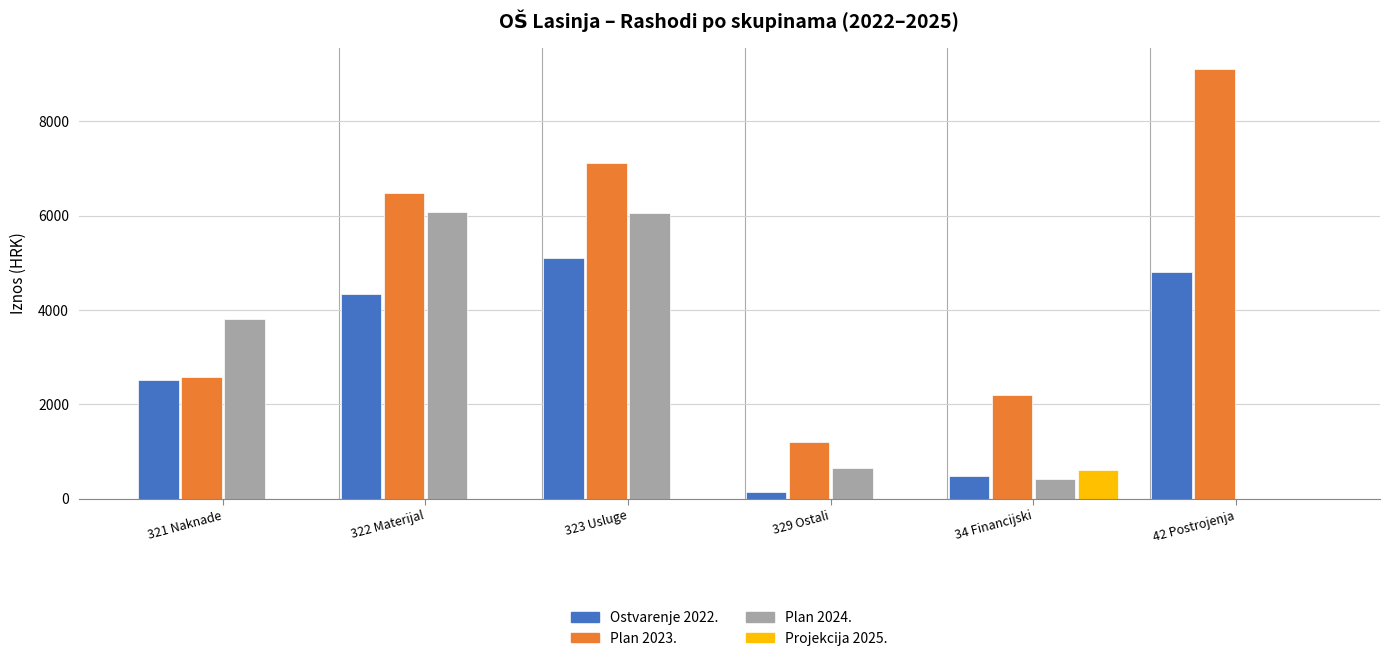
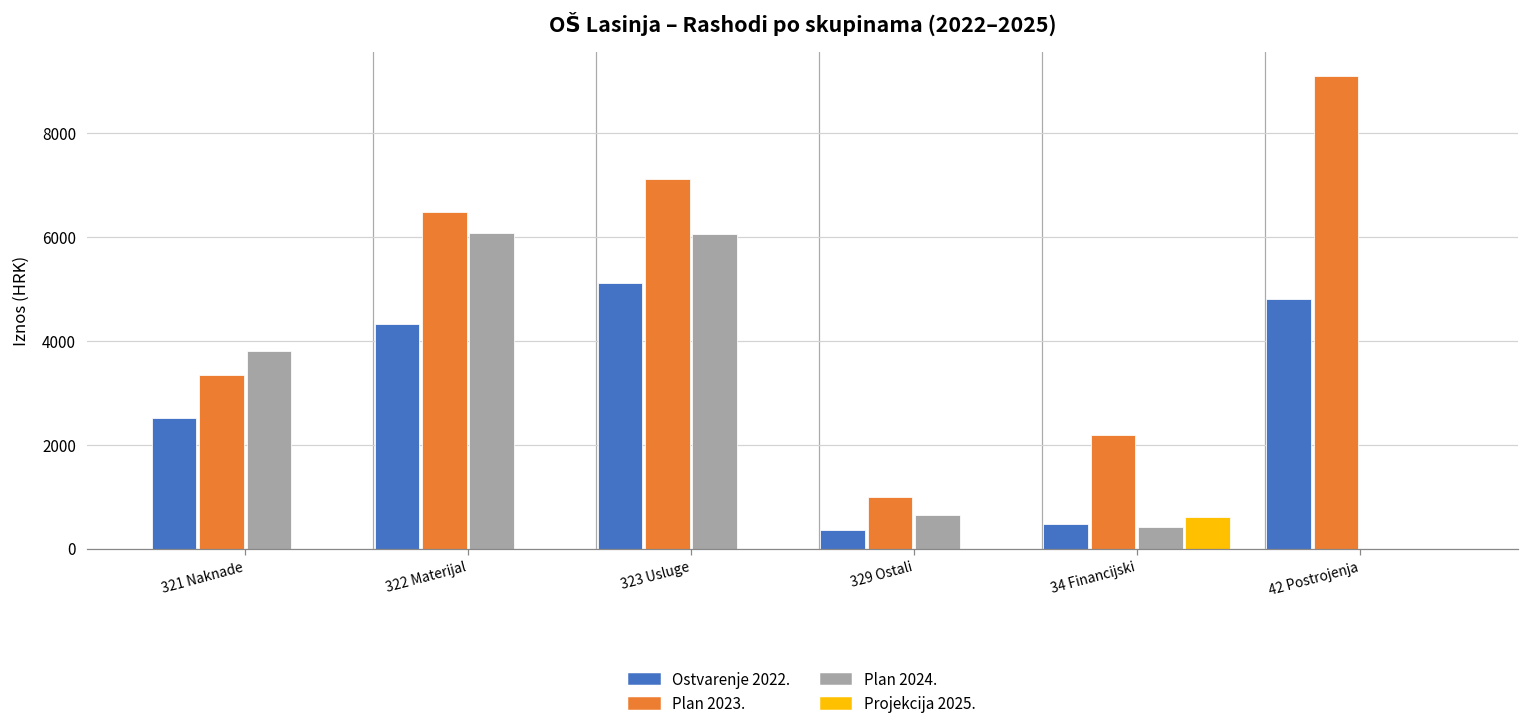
Plan 2023., 321 Naknade: 2600 -> 3300
Ostvarenje 2022., 329 Ostali: 100 -> 400
Plan 2023., 329 Ostali: 1200 -> 1000
